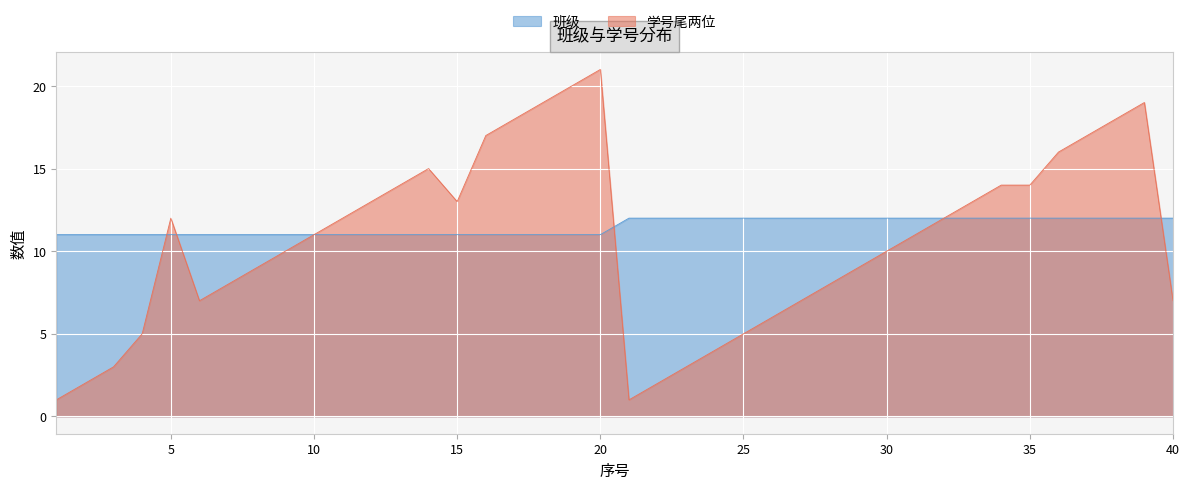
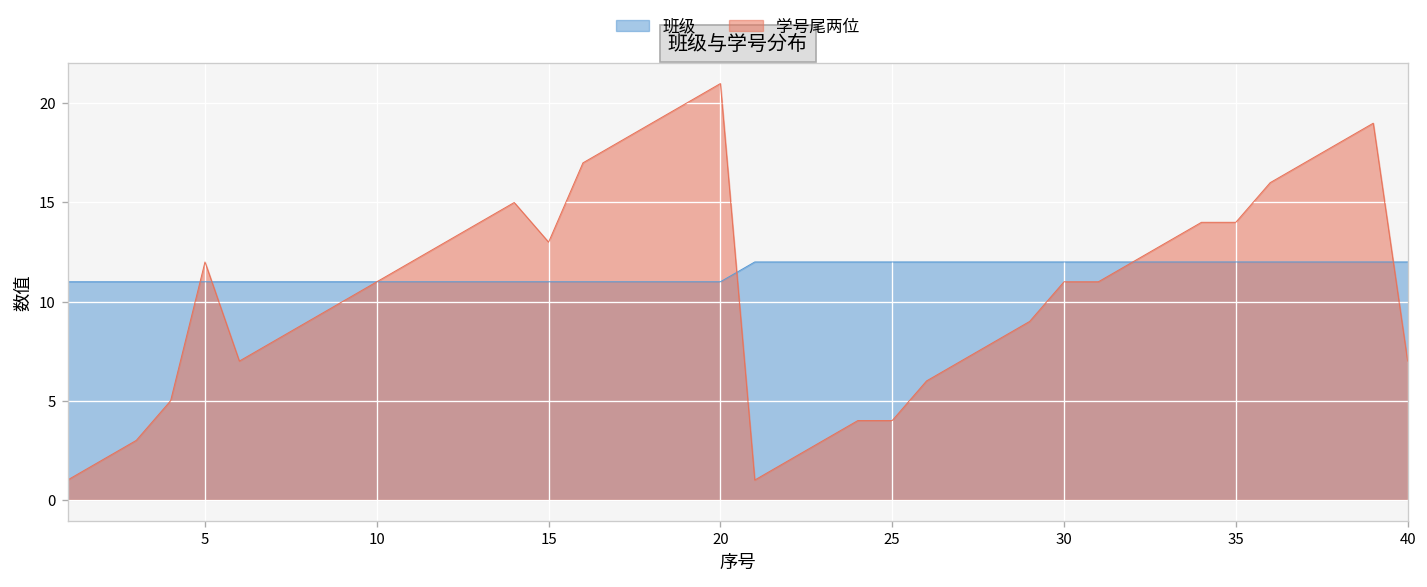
学号尾两位, 25: 5 -> 4
学号尾两位, 30: 10 -> 11
